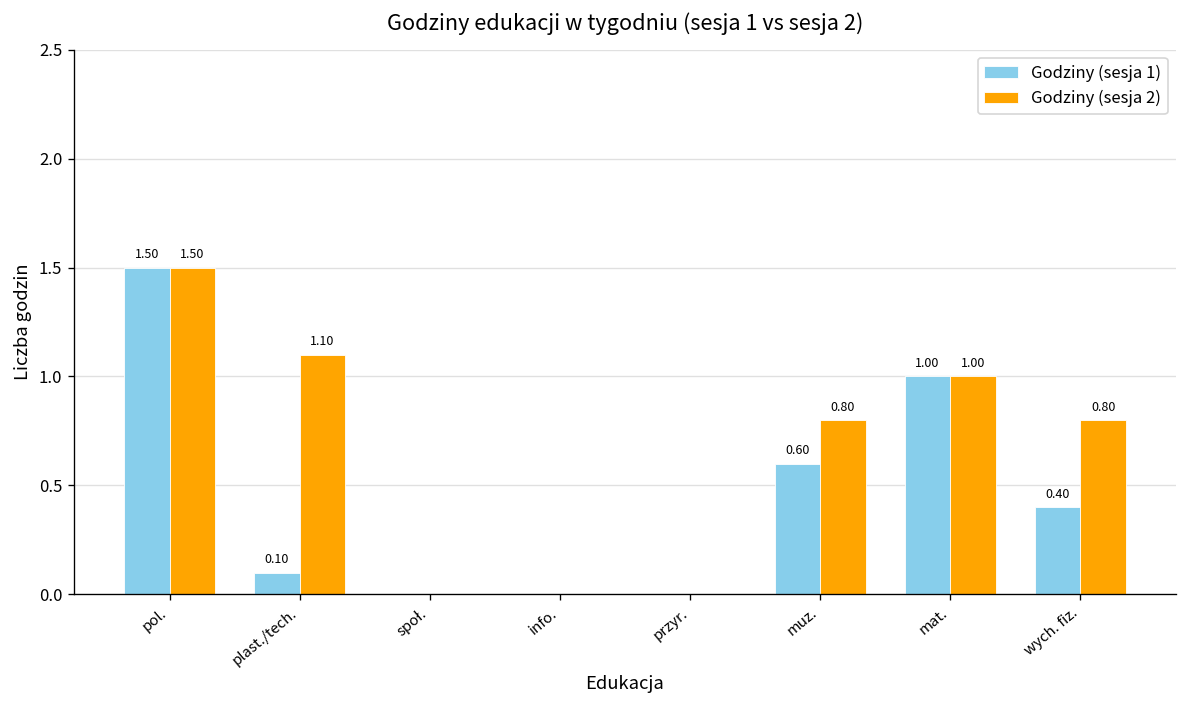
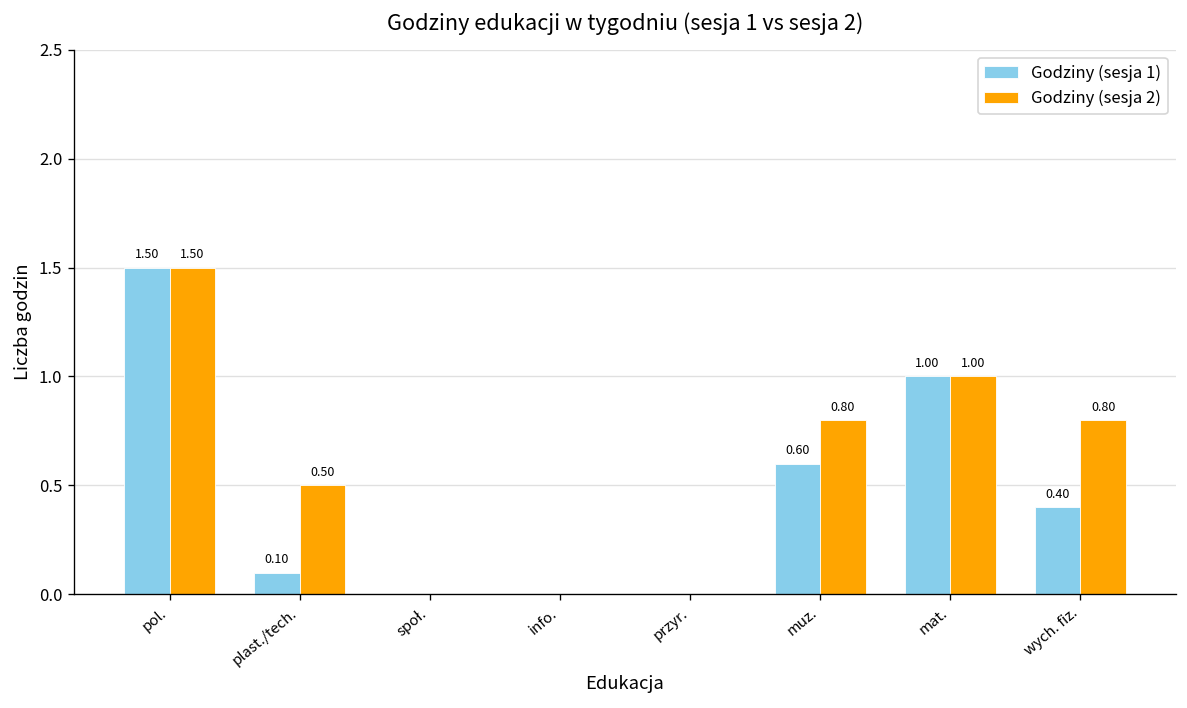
Godziny (sesja 2), plast./tech.: 1.10 -> 0.50
